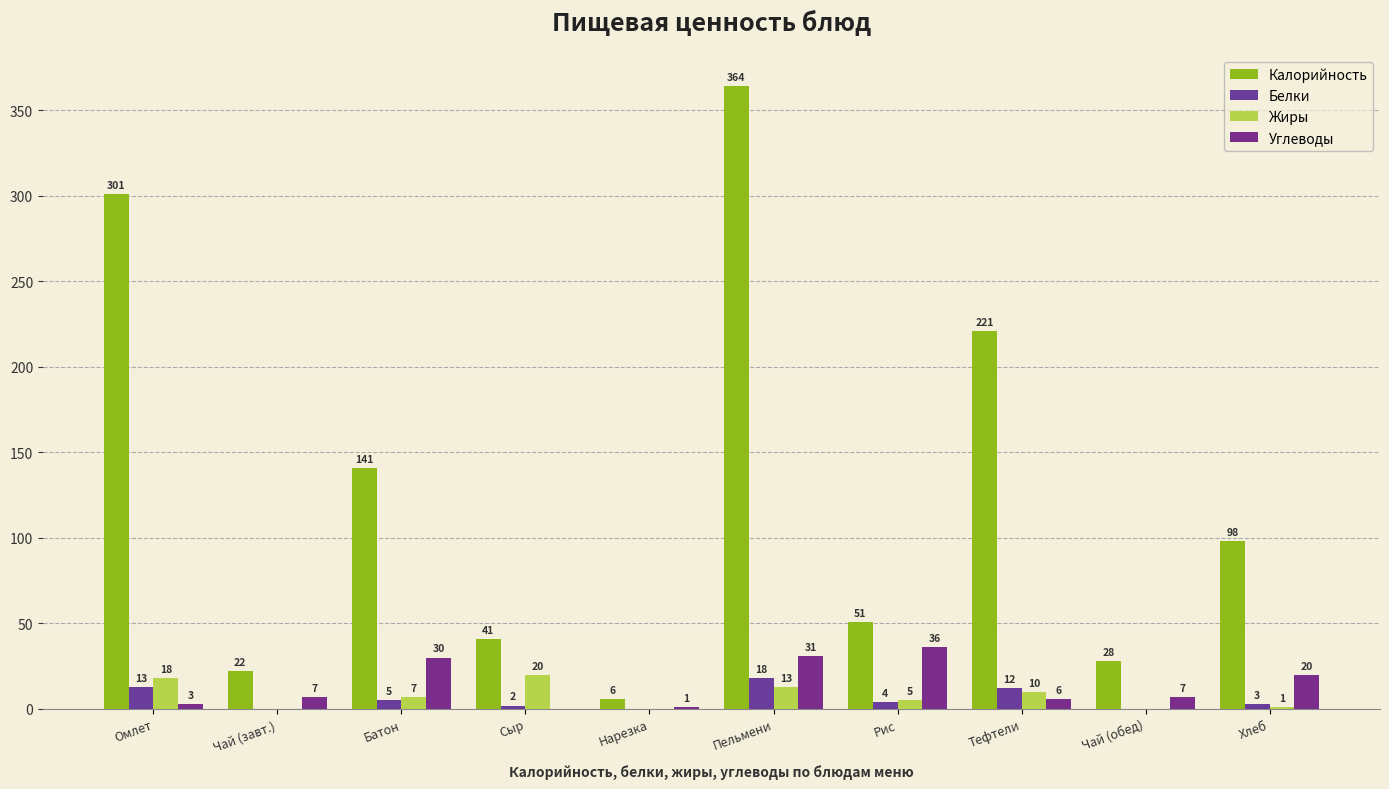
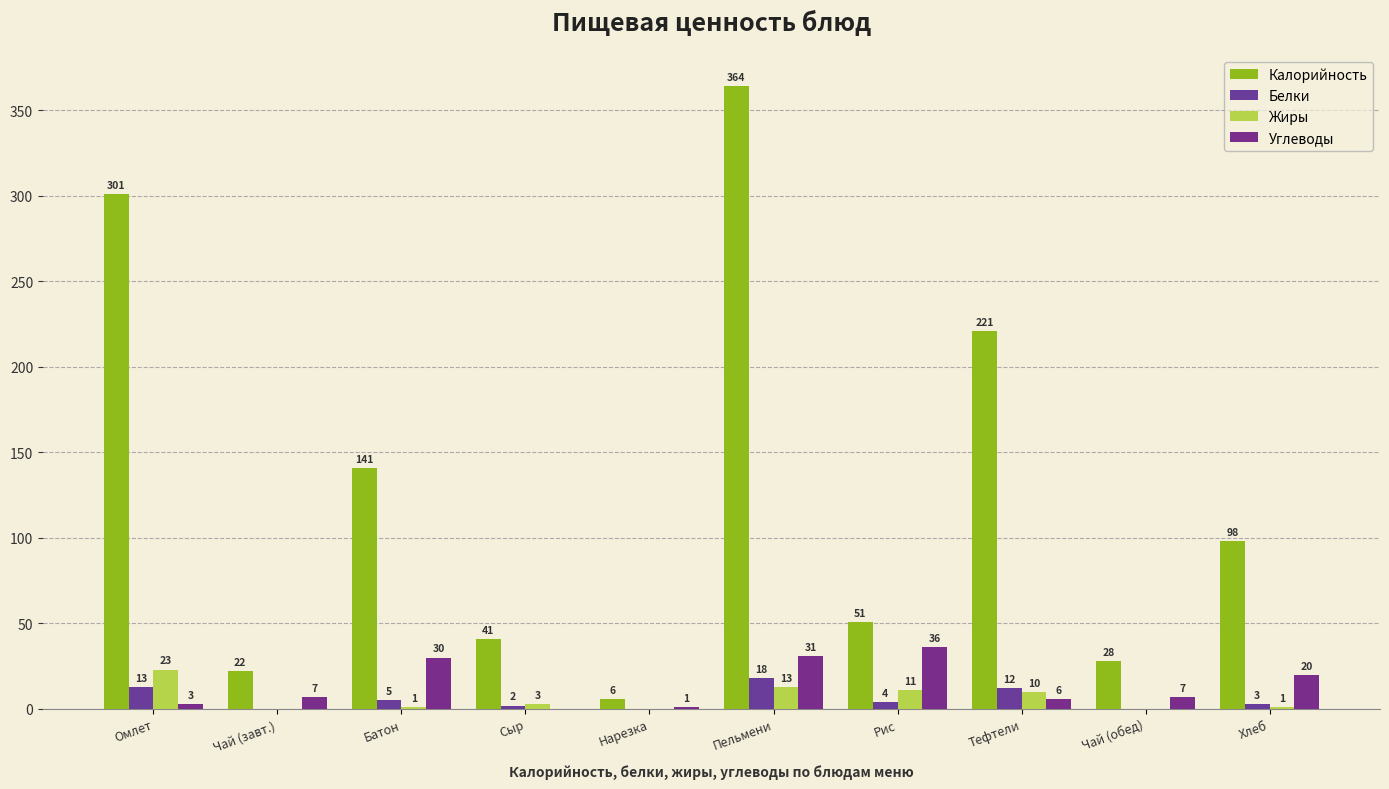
Жиры, Омлет: 18 -> 23
Жиры, Батон: 7 -> 1
Жиры, Сыр: 20 -> 3
Жиры, Рис: 5 -> 11
